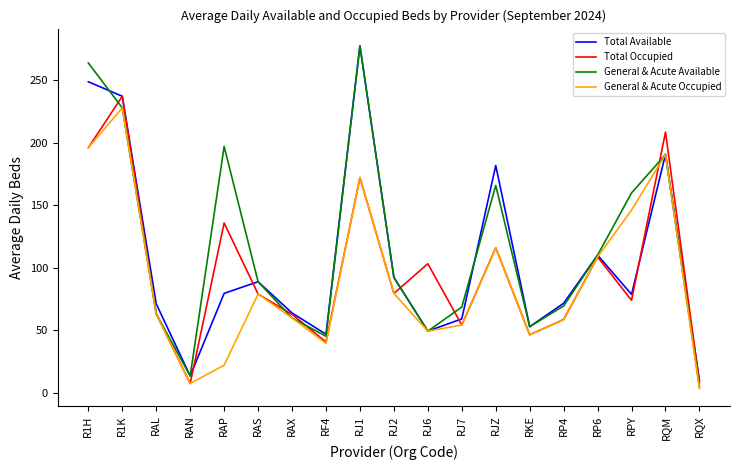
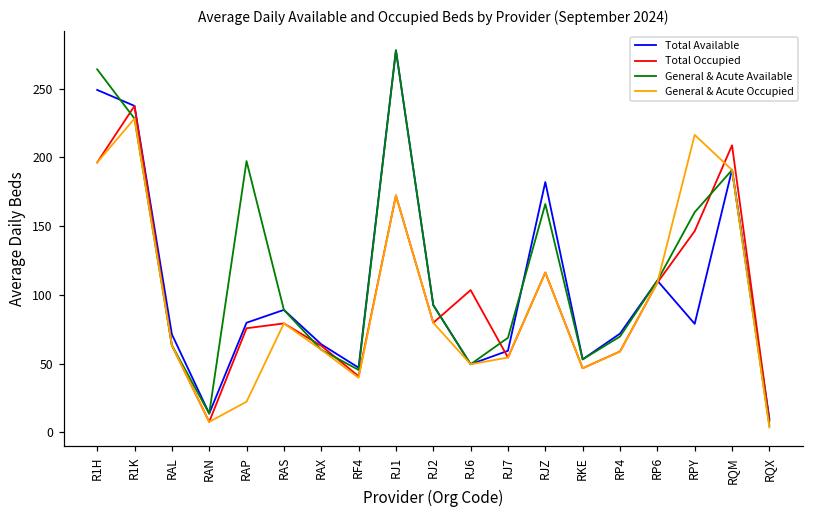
Total Occupied, RAP: 136 -> 76
Total Occupied, RPY: 74 -> 146
General & Acute Occupied, RPY: 146 -> 216
